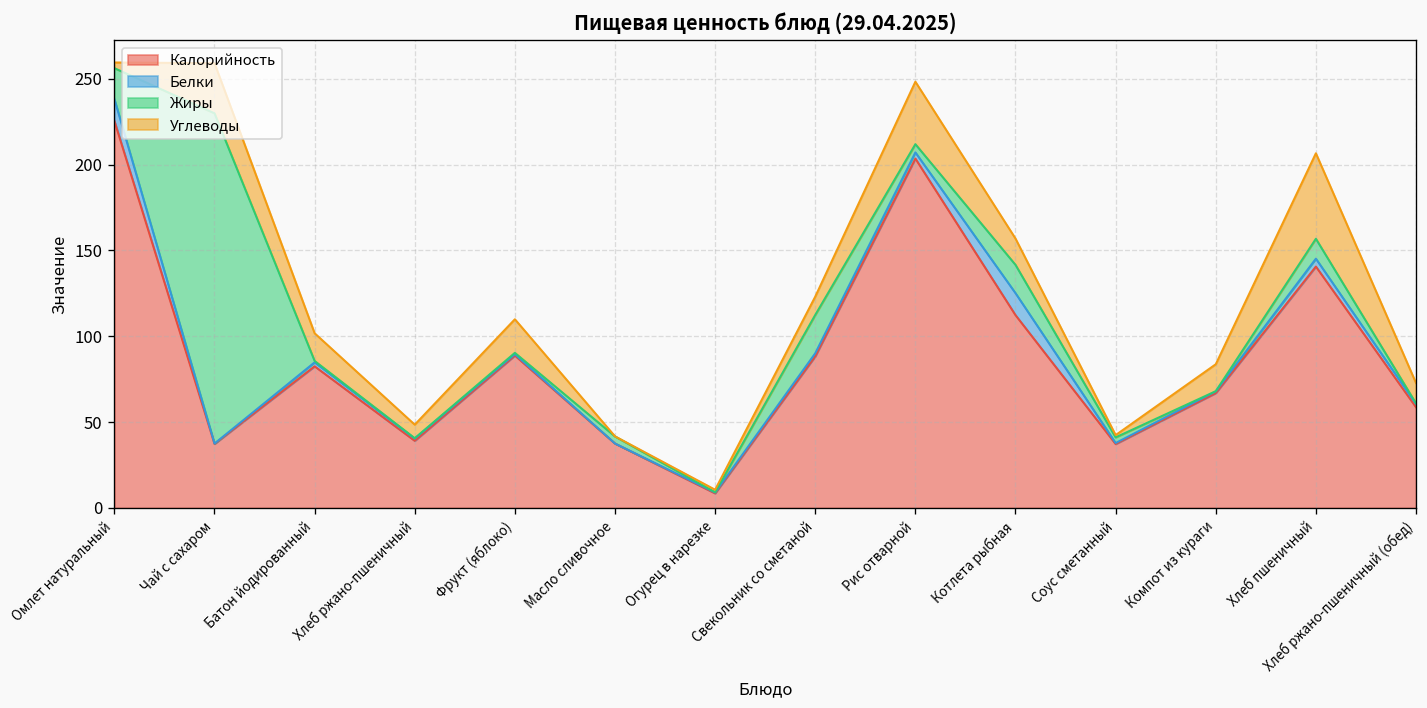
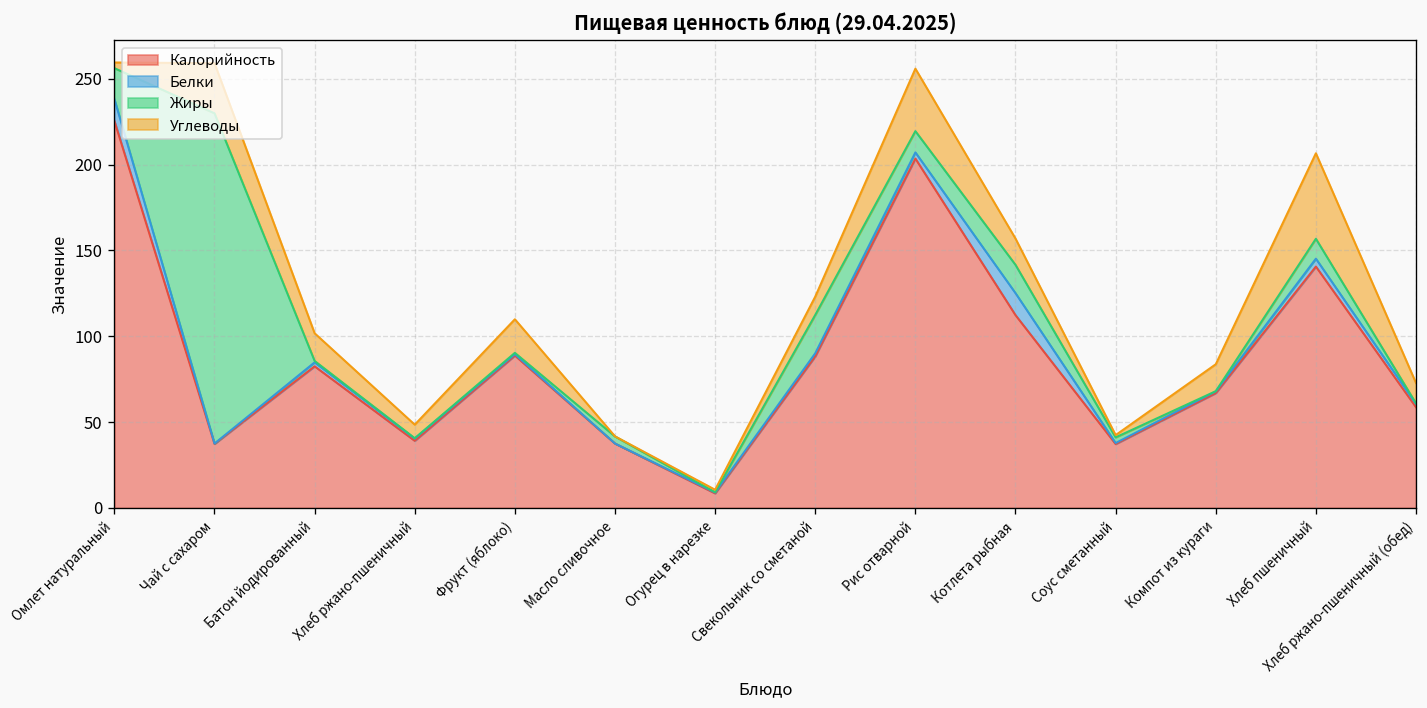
Жиры, Рис отварной: 5 -> 12
